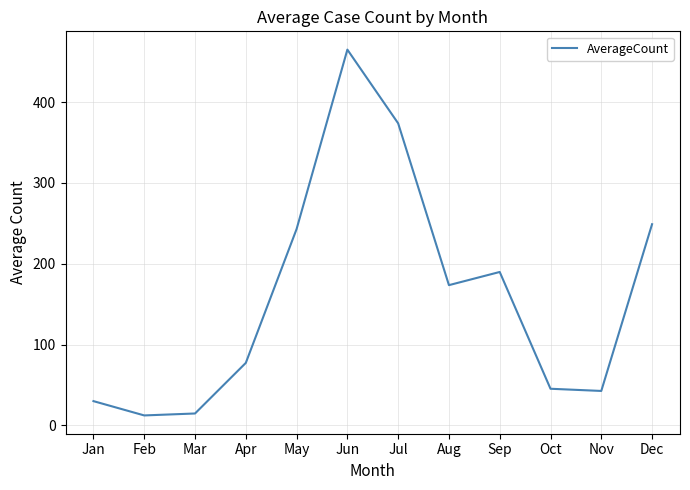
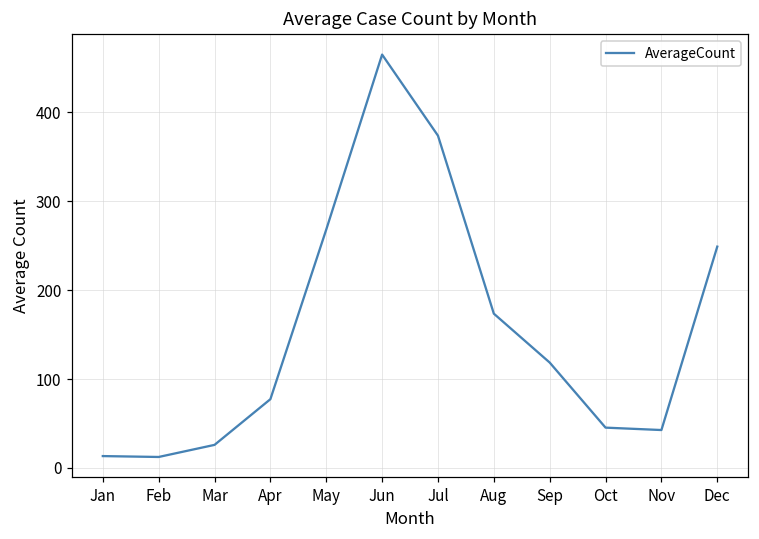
Jan: 30 -> 10
Mar: 10 -> 30
May: 240 -> 270
Sep: 190 -> 120
